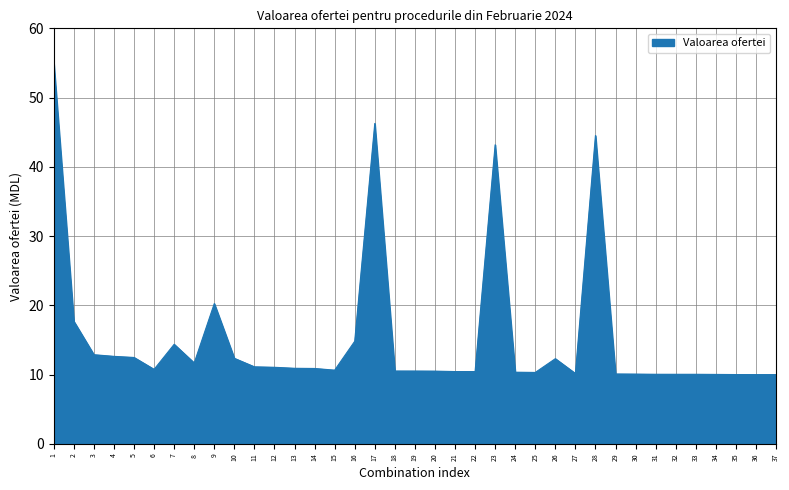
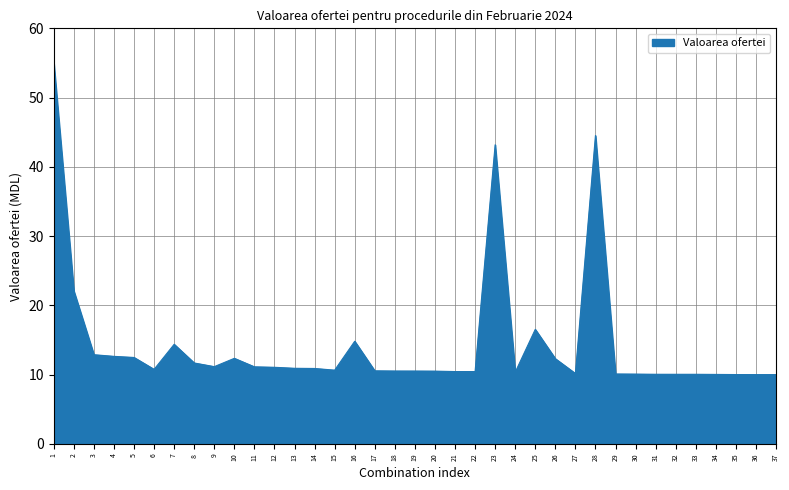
2: 18 -> 22
9: 20 -> 11
17: 46 -> 11
25: 10 -> 17
